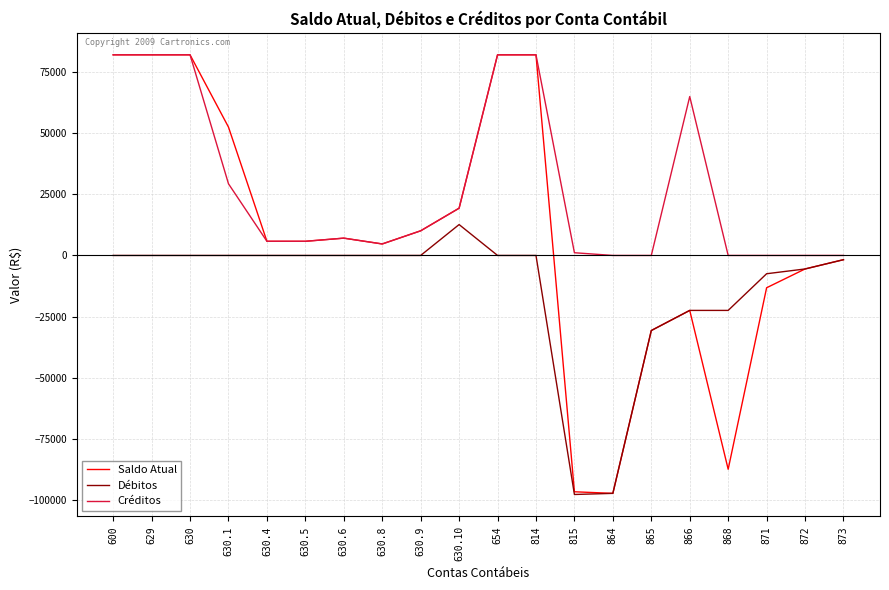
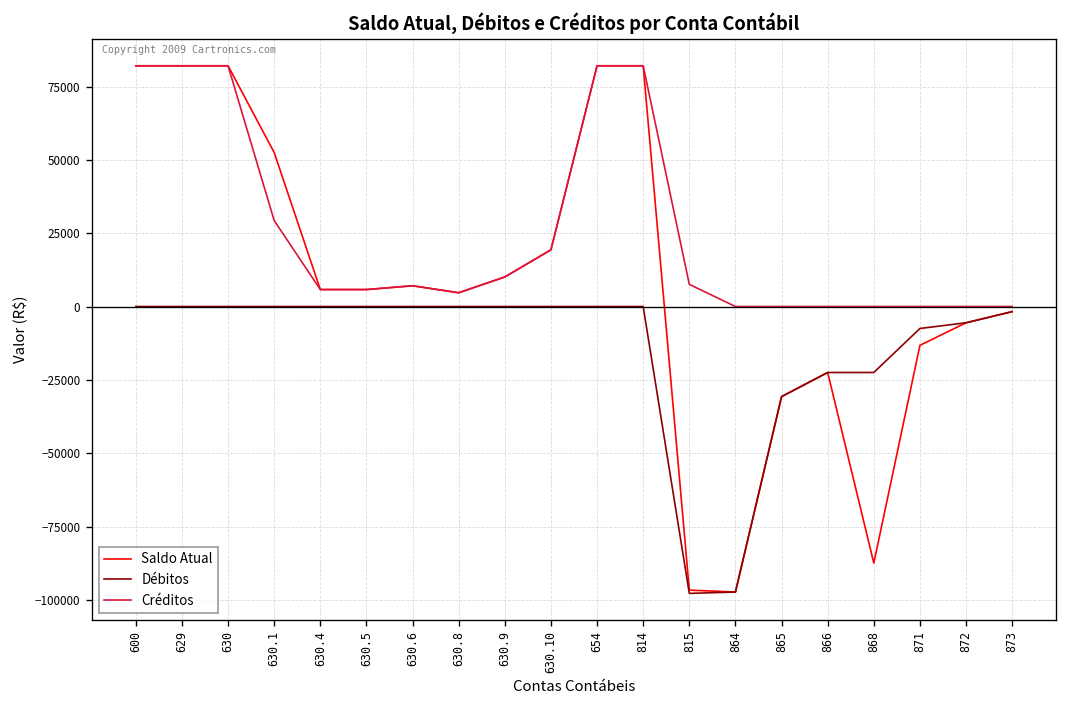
Débitos, 630.10: 13000 -> 0
Créditos, 815: 1000 -> 8000
Créditos, 866: 65000 -> 0
